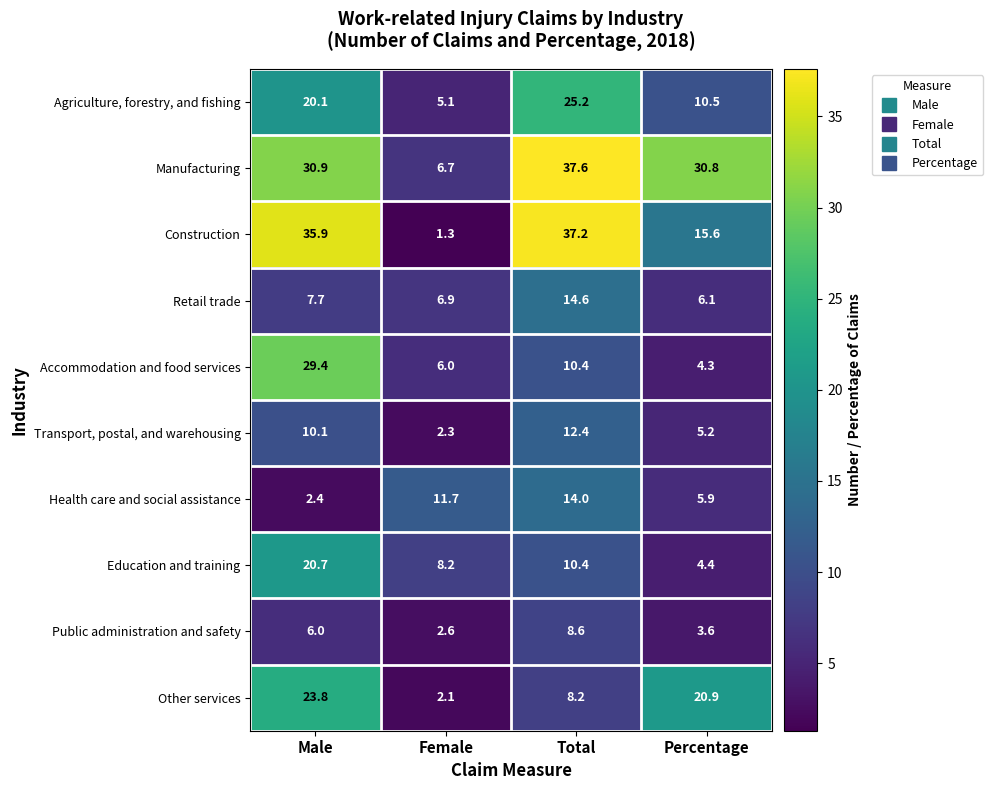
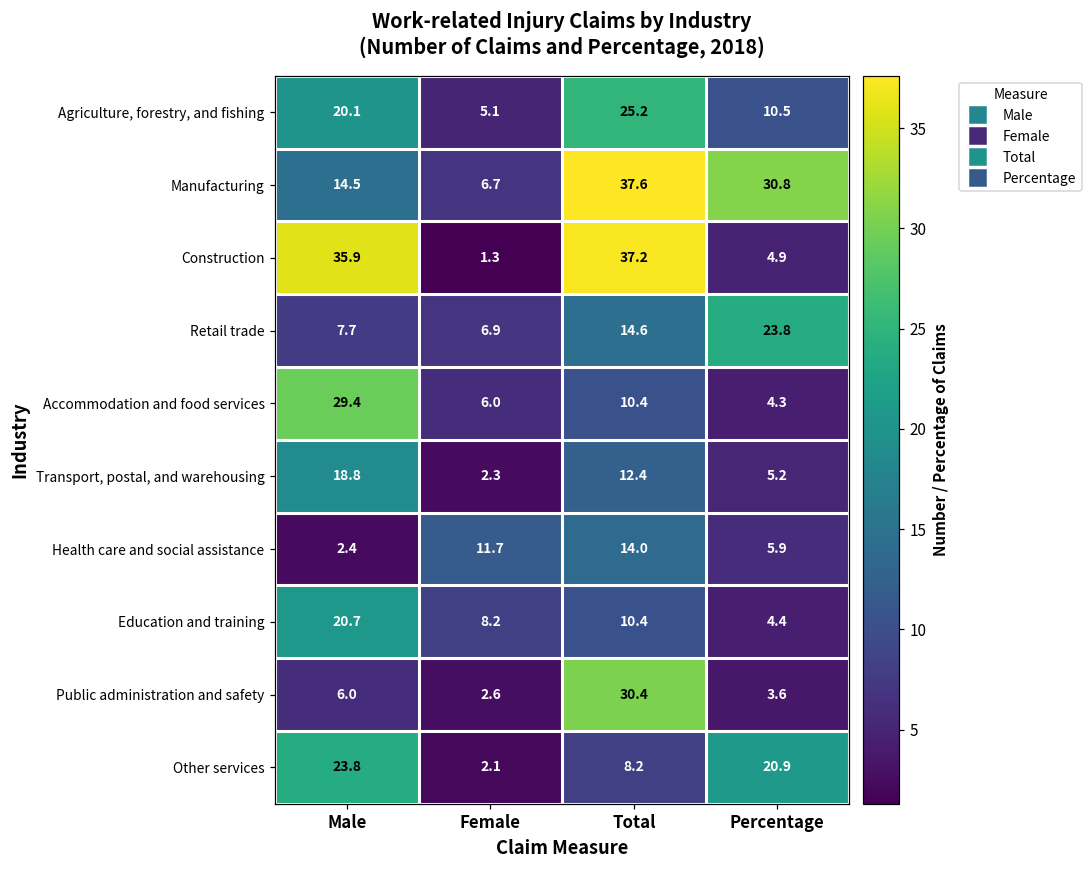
Manufacturing, Male: 30.9 -> 14.5
Construction, Percentage: 15.6 -> 4.9
Retail trade, Percentage: 6.1 -> 23.8
Transport, postal, and warehousing, Male: 10.1 -> 18.8
Public administration and safety, Total: 8.6 -> 30.4
